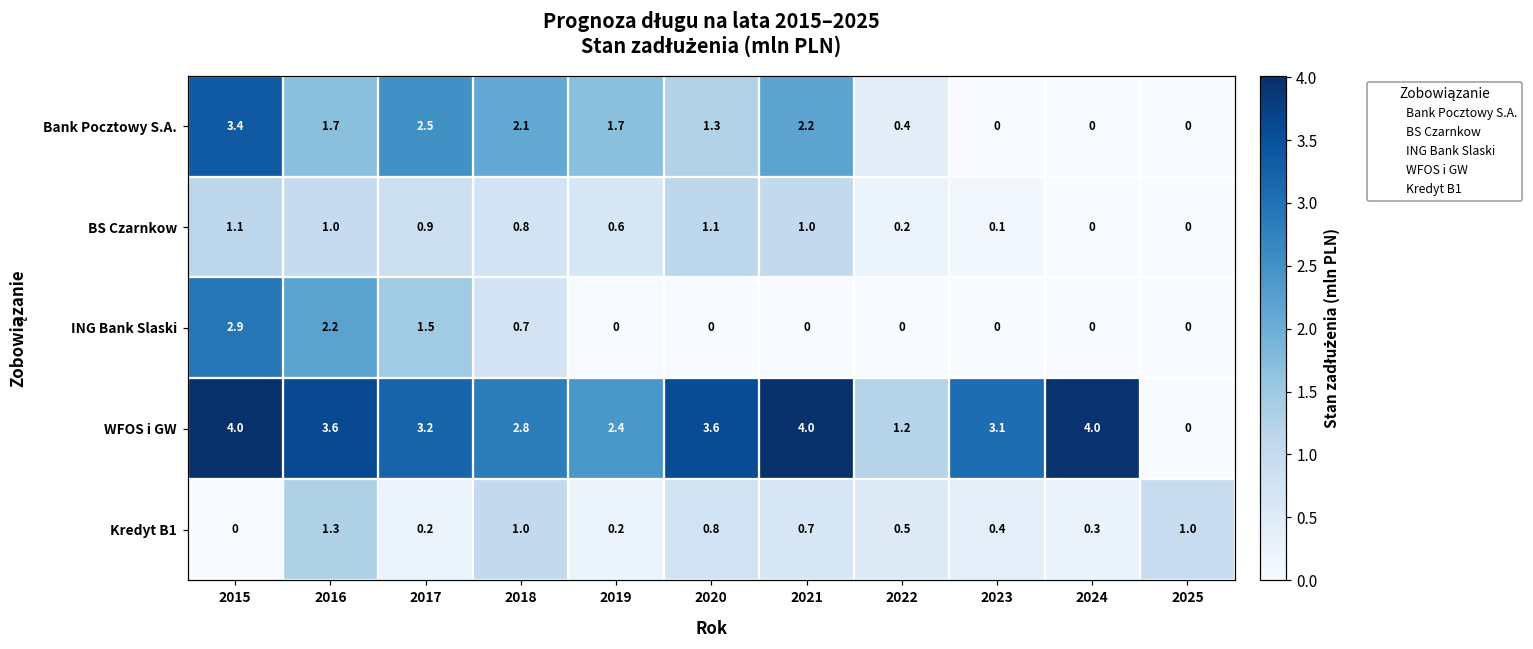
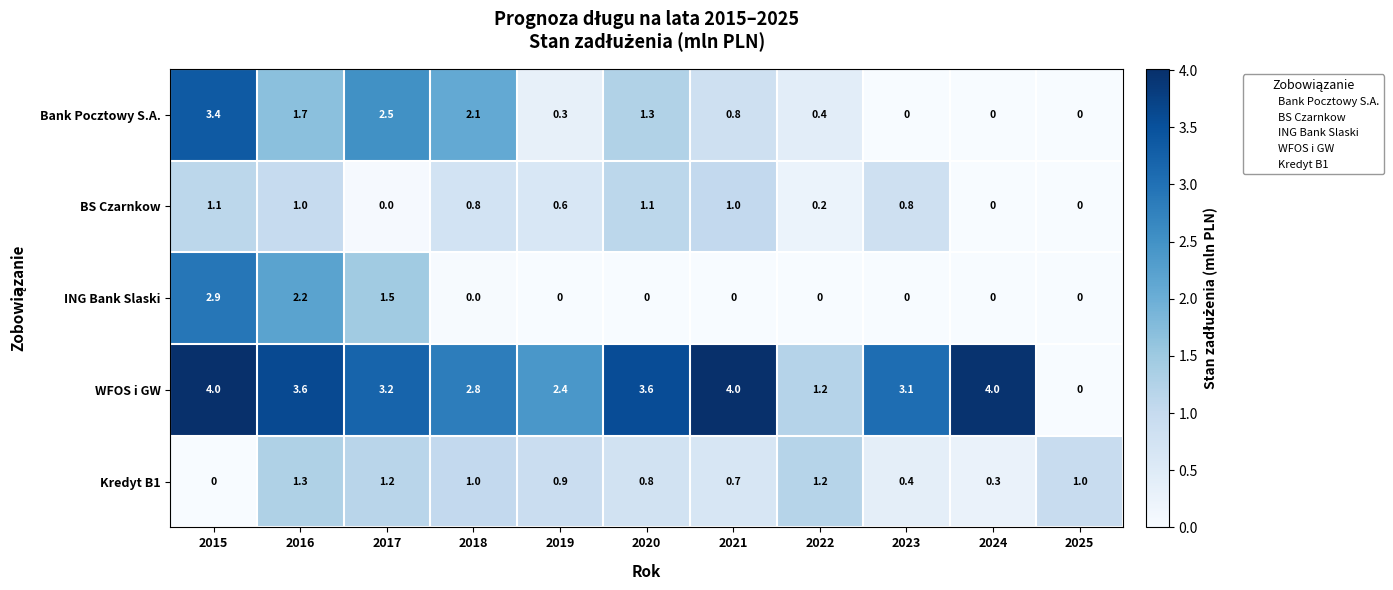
Bank Pocztowy S.A., 2019: 1.7 -> 0.3
Bank Pocztowy S.A., 2021: 2.2 -> 0.8
BS Czarnkow, 2017: 0.9 -> 0.0
BS Czarnkow, 2023: 0.1 -> 0.8
ING Bank Slaski, 2018: 0.7 -> 0.0
Kredyt B1, 2017: 0.2 -> 1.2
Kredyt B1, 2019: 0.2 -> 0.9
Kredyt B1, 2022: 0.5 -> 1.2
